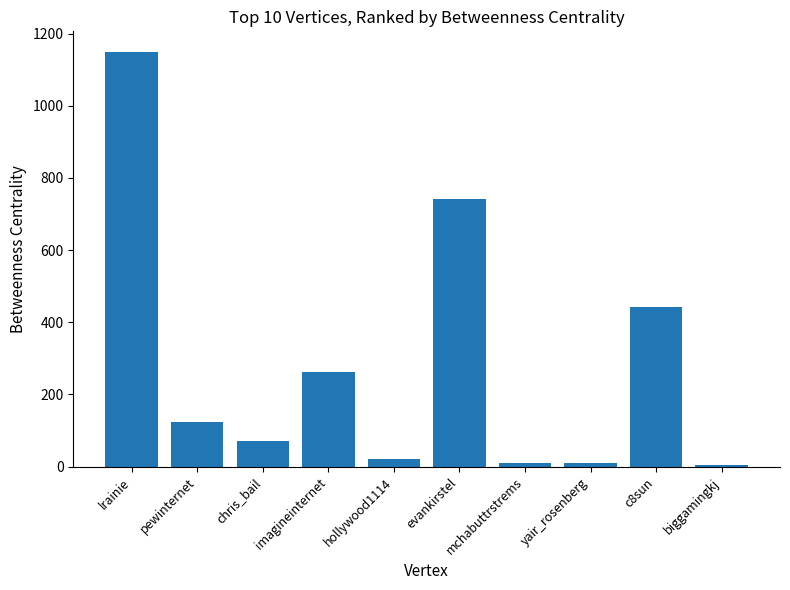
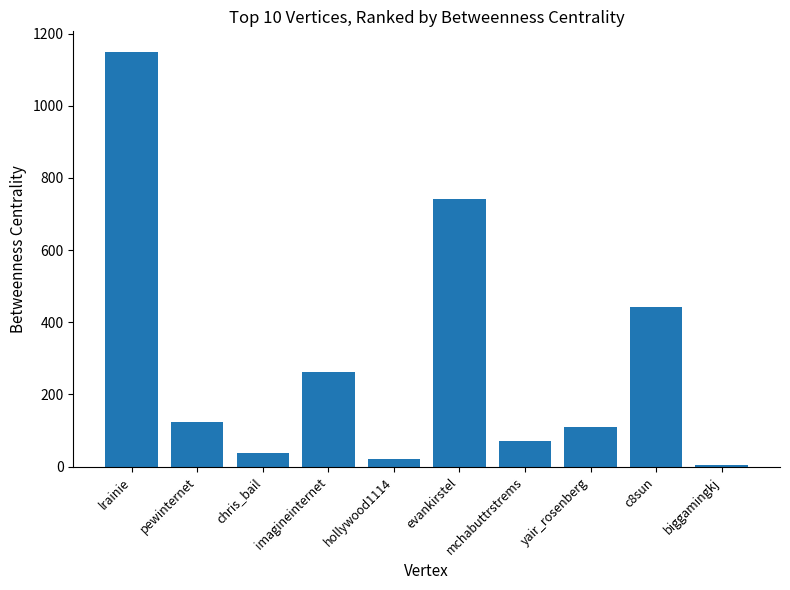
chris_bail: 70 -> 40
mchabuttrstrems: 10 -> 70
yair_rosenberg: 10 -> 110
